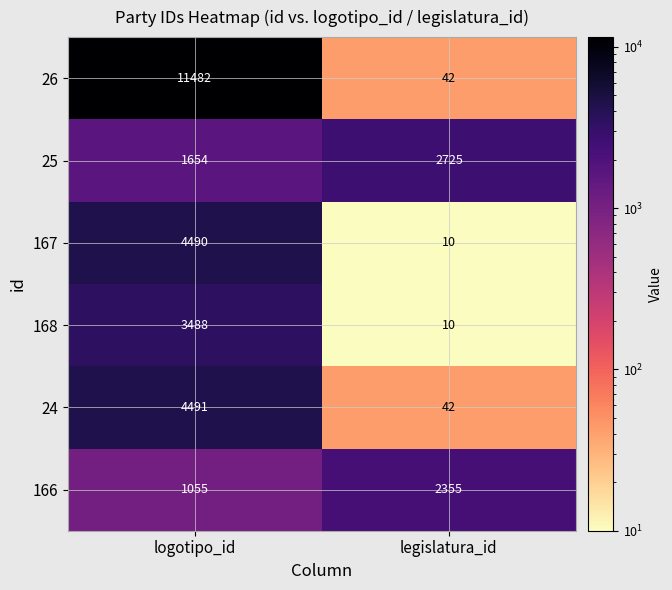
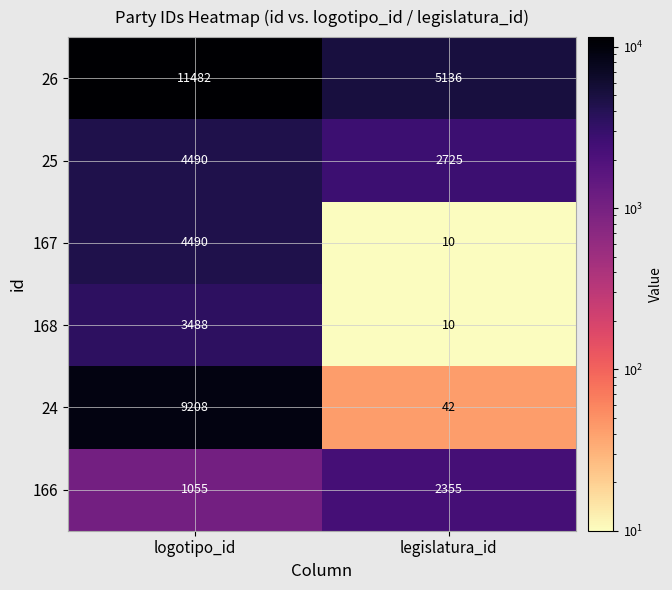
26, legislatura_id: 42 -> 5136
25, logotipo_id: 1654 -> 4490
24, logotipo_id: 4491 -> 9208
